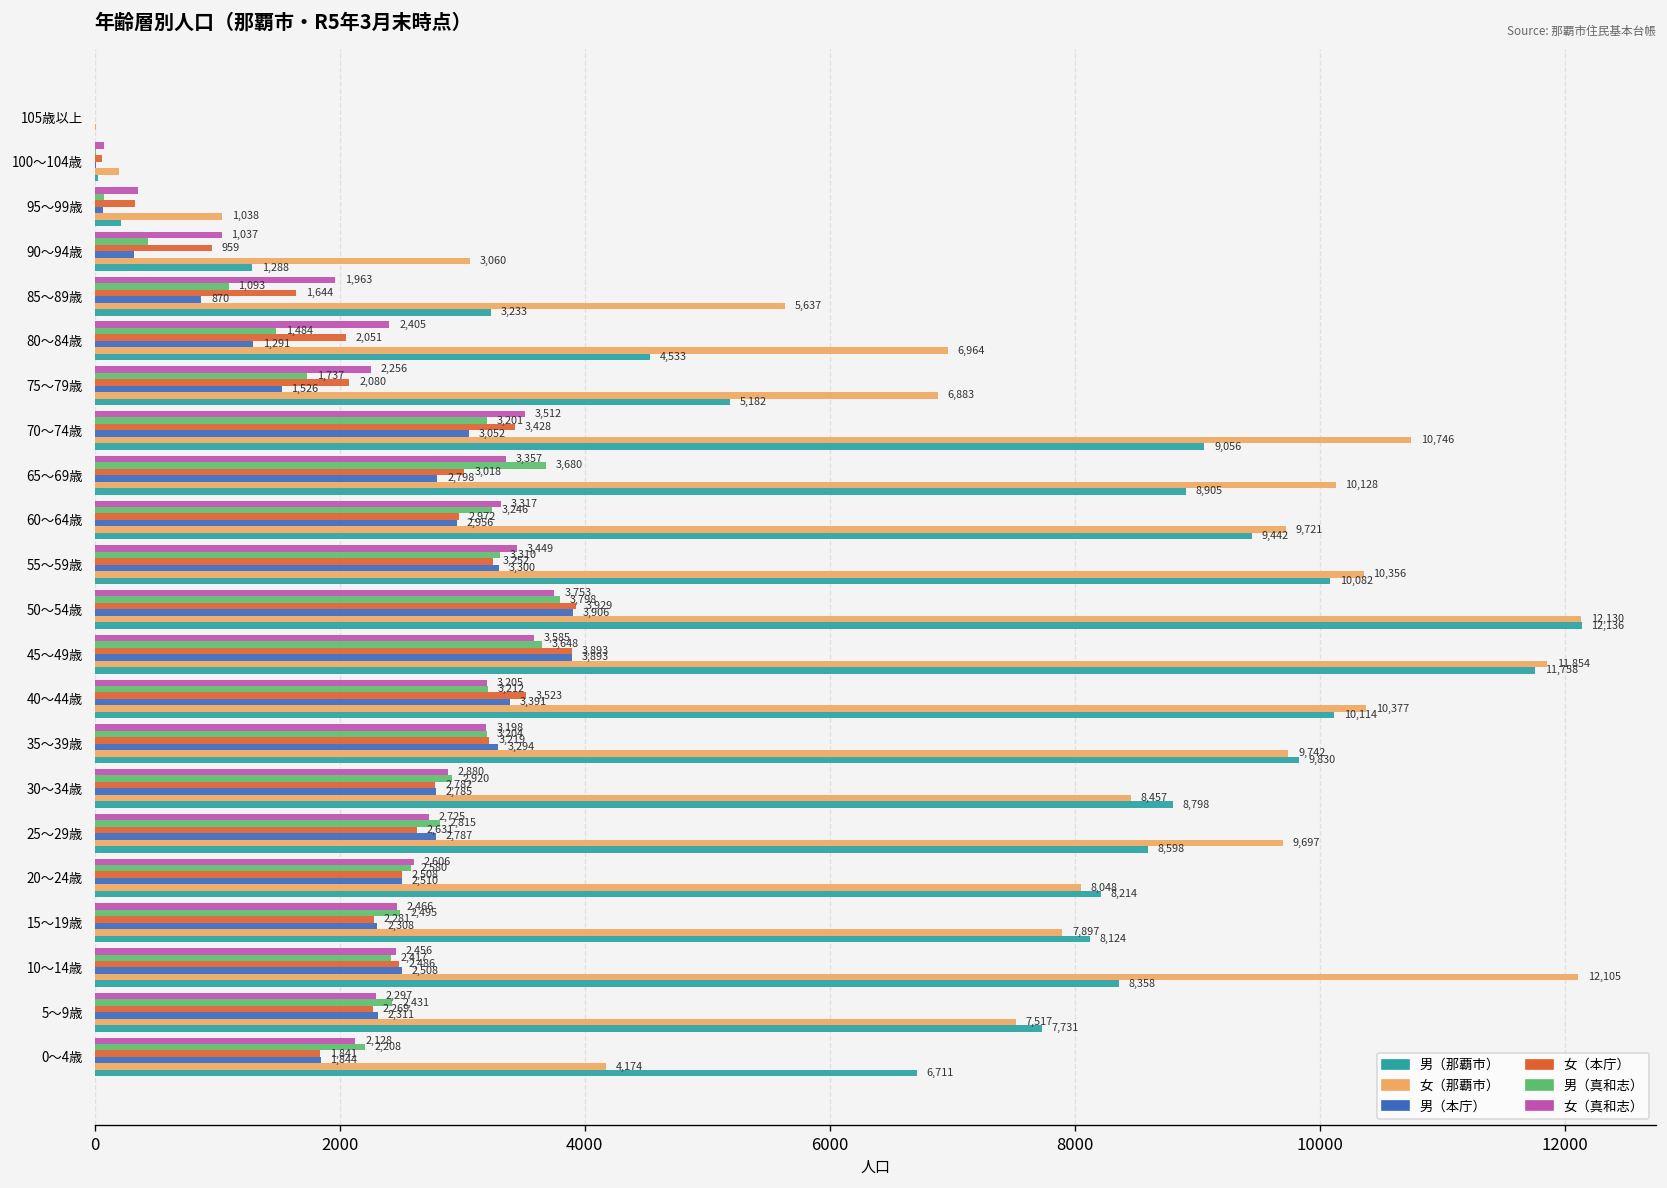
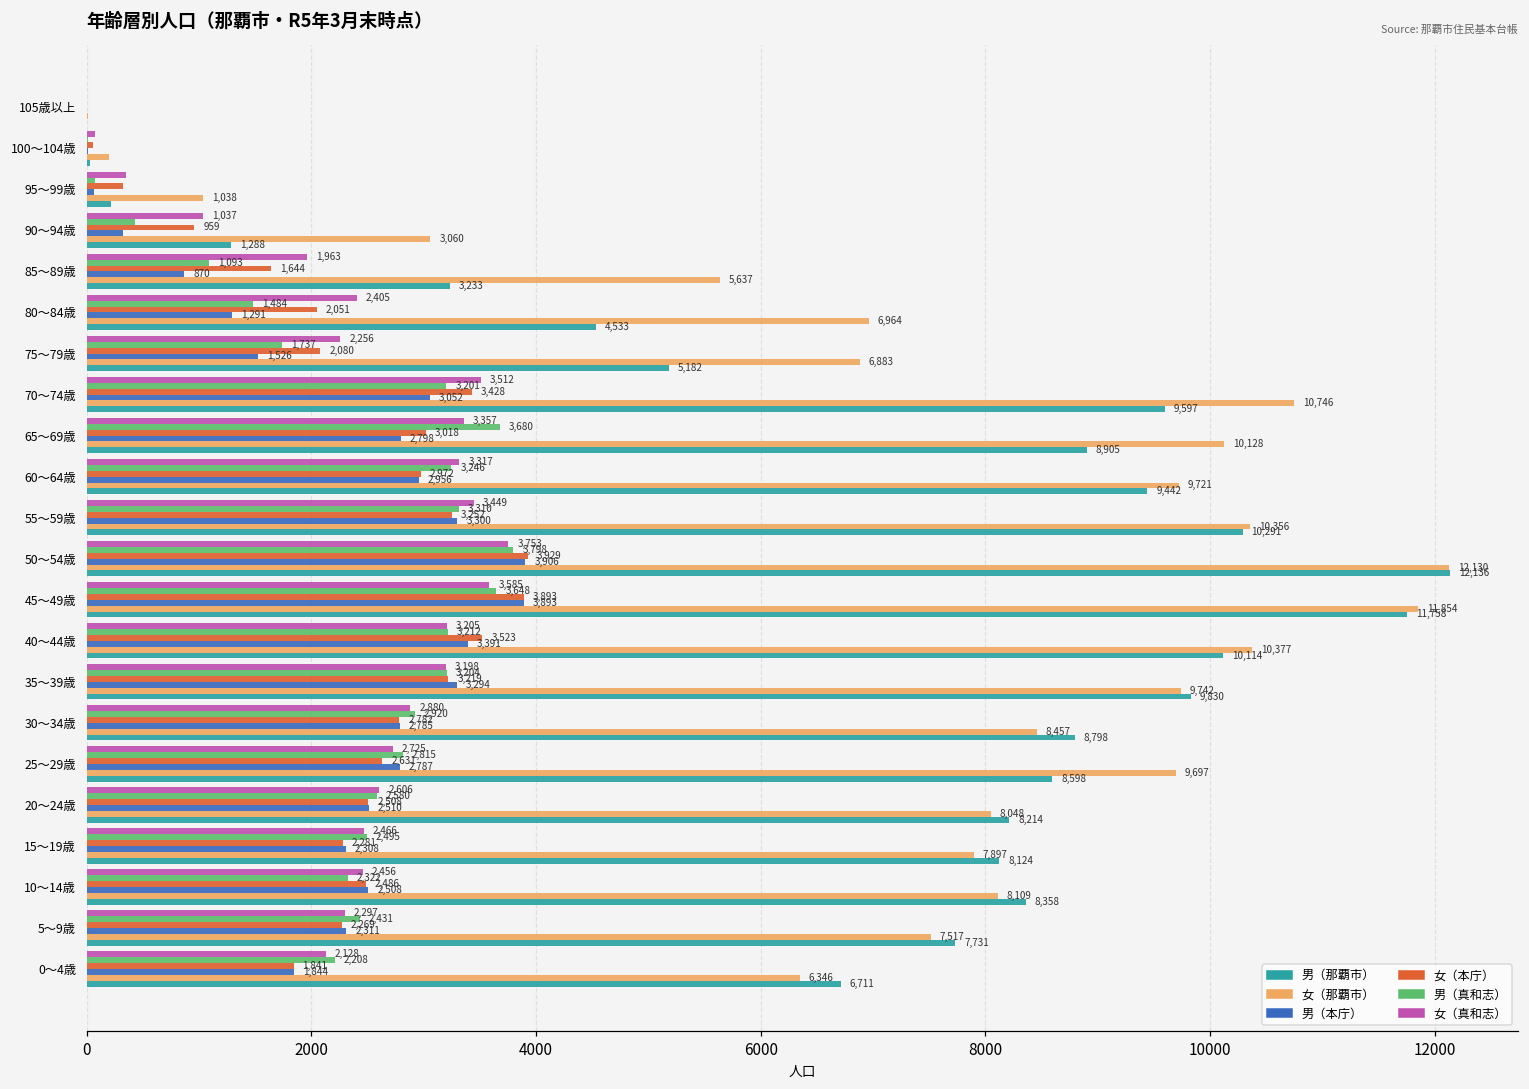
男（那覇市）, 70～74歳: 9,056 -> 9,597
男（那覇市）, 55～59歳: 10,082 -> 10,291
男（真和志）, 10～14歳: 2,417 -> 2,322
女（那覇市）, 10～14歳: 12,105 -> 8,109
女（那覇市）, 0～4歳: 4,174 -> 6,346
